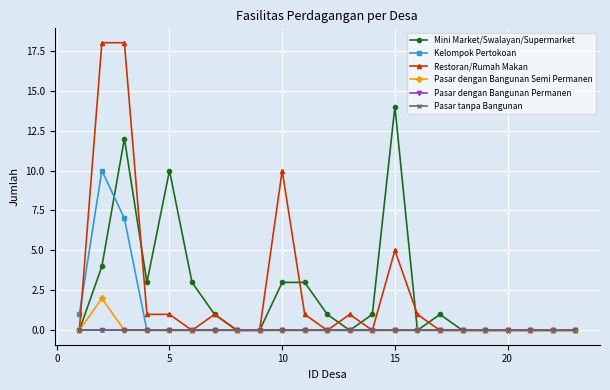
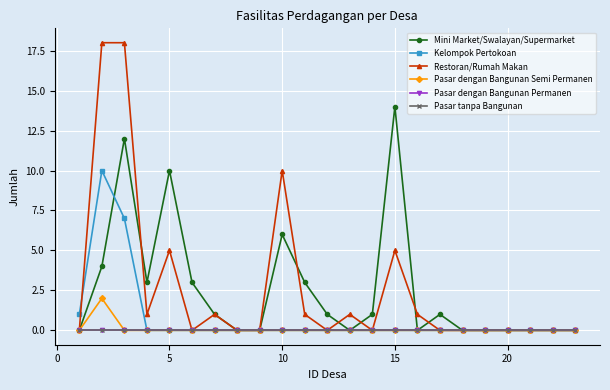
Restoran/Rumah Makan, 5: 1 -> 5
Mini Market/Swalayan/Supermarket, 10: 3 -> 6
